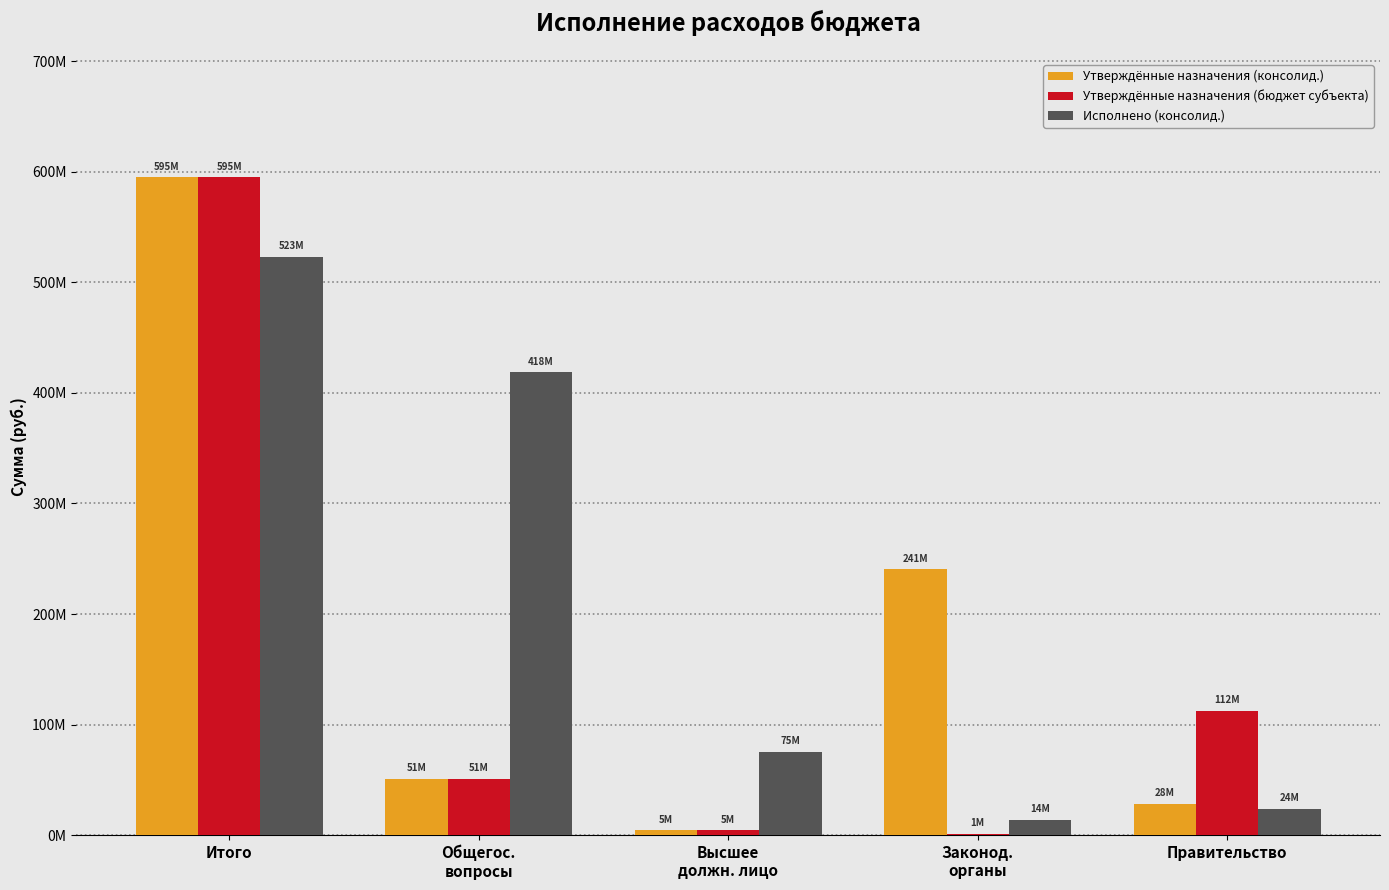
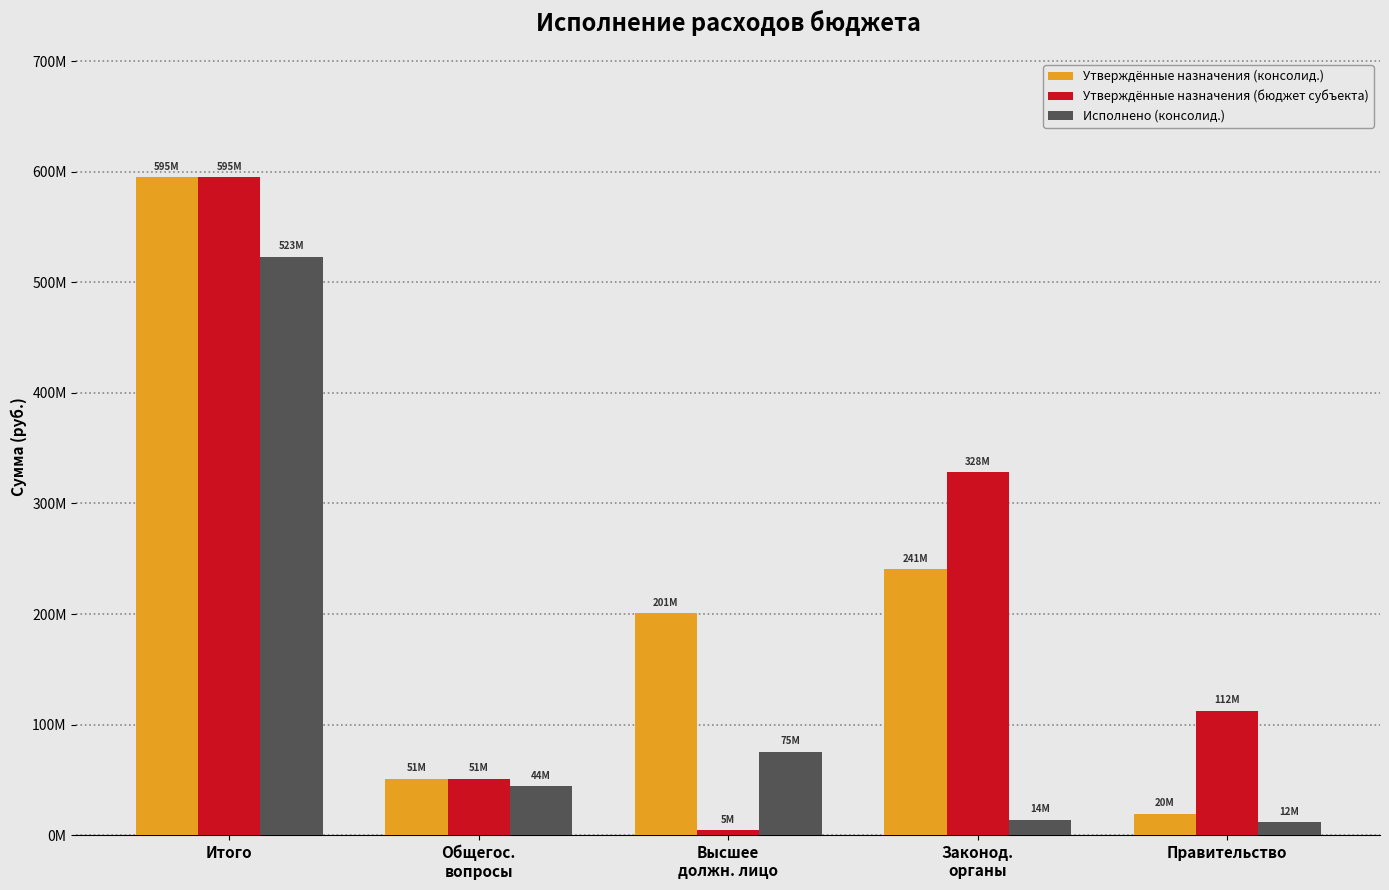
Исполнено (консолид.), Общегос. вопросы: 418M -> 44M
Утверждённые назначения (консолид.), Высшее должн. лицо: 5M -> 201M
Утверждённые назначения (бюджет субъекта), Законод. органы: 1M -> 328M
Утверждённые назначения (консолид.), Правительство: 28M -> 20M
Исполнено (консолид.), Правительство: 24M -> 12M
